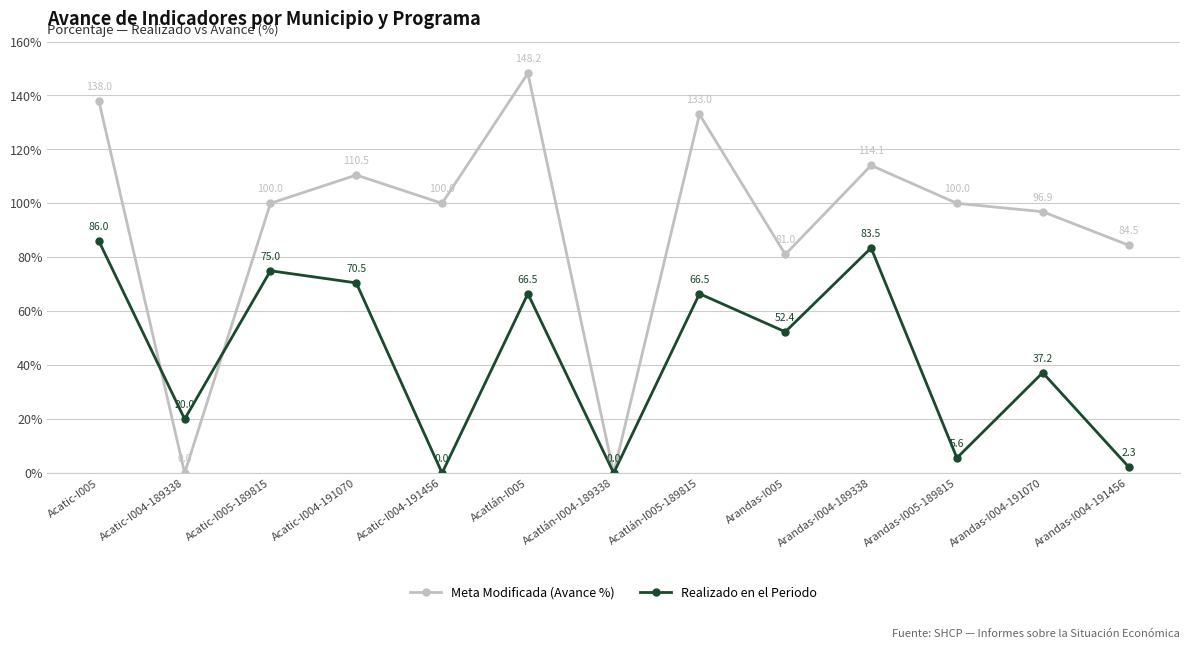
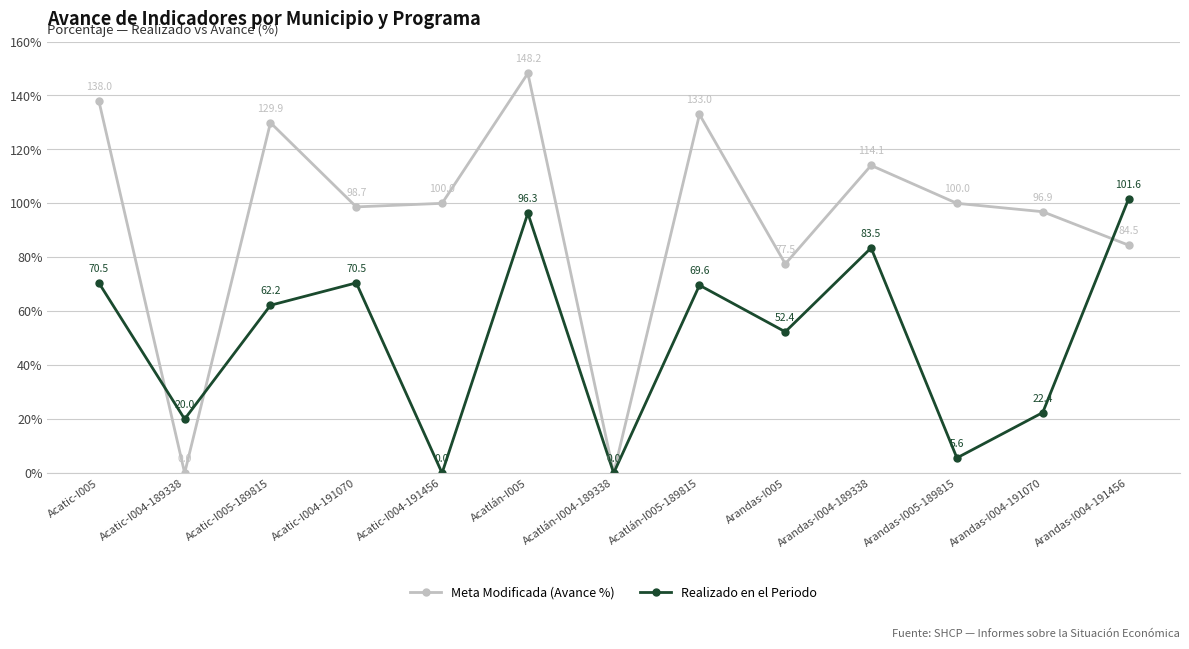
Realizado en el Periodo, Acatic-I005: 86.0 -> 70.5
Meta Modificada (Avance %), Acatic-I005-189815: 100.0 -> 129.9
Realizado en el Periodo, Acatic-I005-189815: 75.0 -> 62.2
Meta Modificada (Avance %), Acatic-I004-191070: 110.5 -> 98.7
Realizado en el Periodo, Acatlán-I005: 66.5 -> 96.3
Realizado en el Periodo, Acatlán-I005-189815: 66.5 -> 69.6
Meta Modificada (Avance %), Arandas-I005: 81.0 -> 77.5
Realizado en el Periodo, Arandas-I004-191070: 37.2 -> 22.4
Realizado en el Periodo, Arandas-I004-191456: 2.3 -> 101.6
